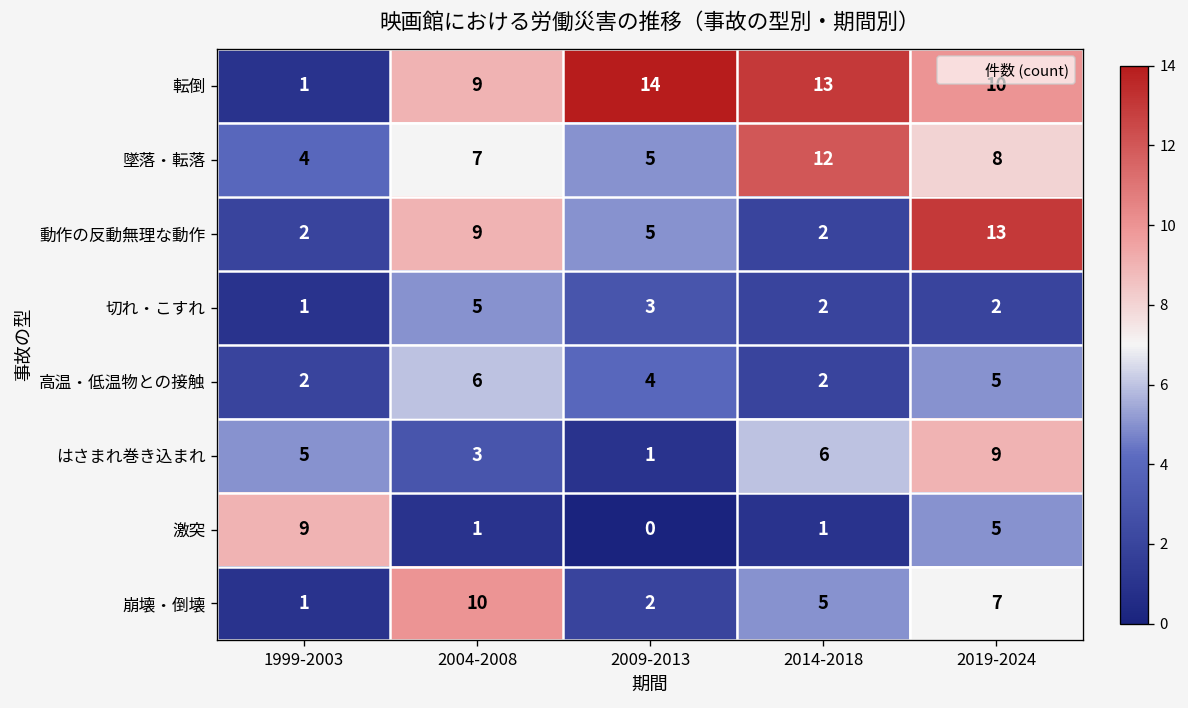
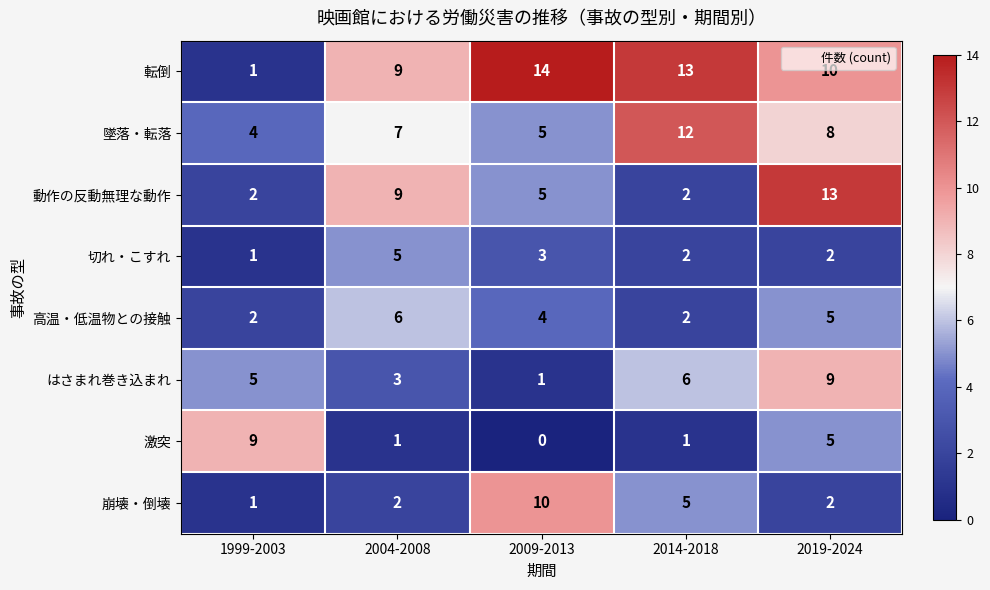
崩壊・倒壊, 2004-2008: 10 -> 2
崩壊・倒壊, 2009-2013: 2 -> 10
崩壊・倒壊, 2019-2024: 7 -> 2
